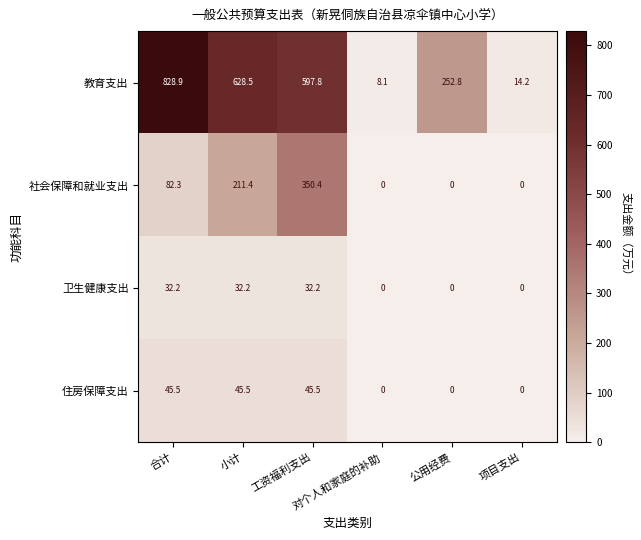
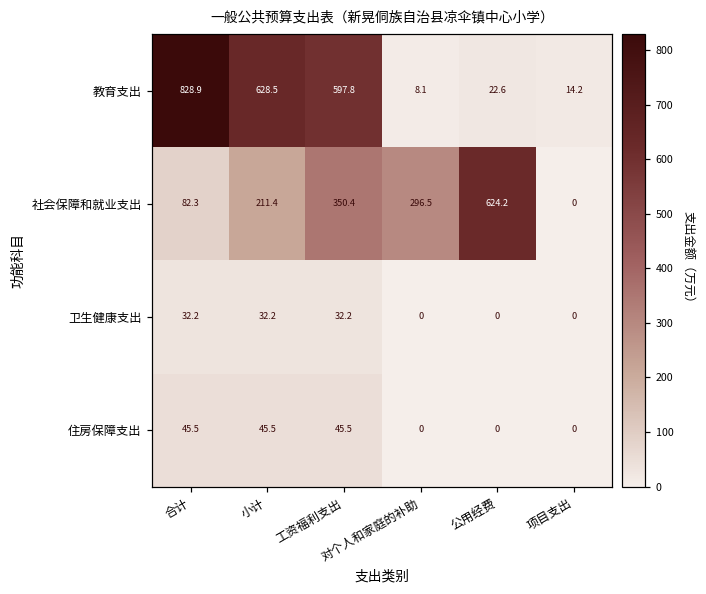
教育支出, 公用经费: 252.8 -> 22.6
社会保障和就业支出, 对个人和家庭的补助: 0 -> 296.5
社会保障和就业支出, 公用经费: 0 -> 624.2
